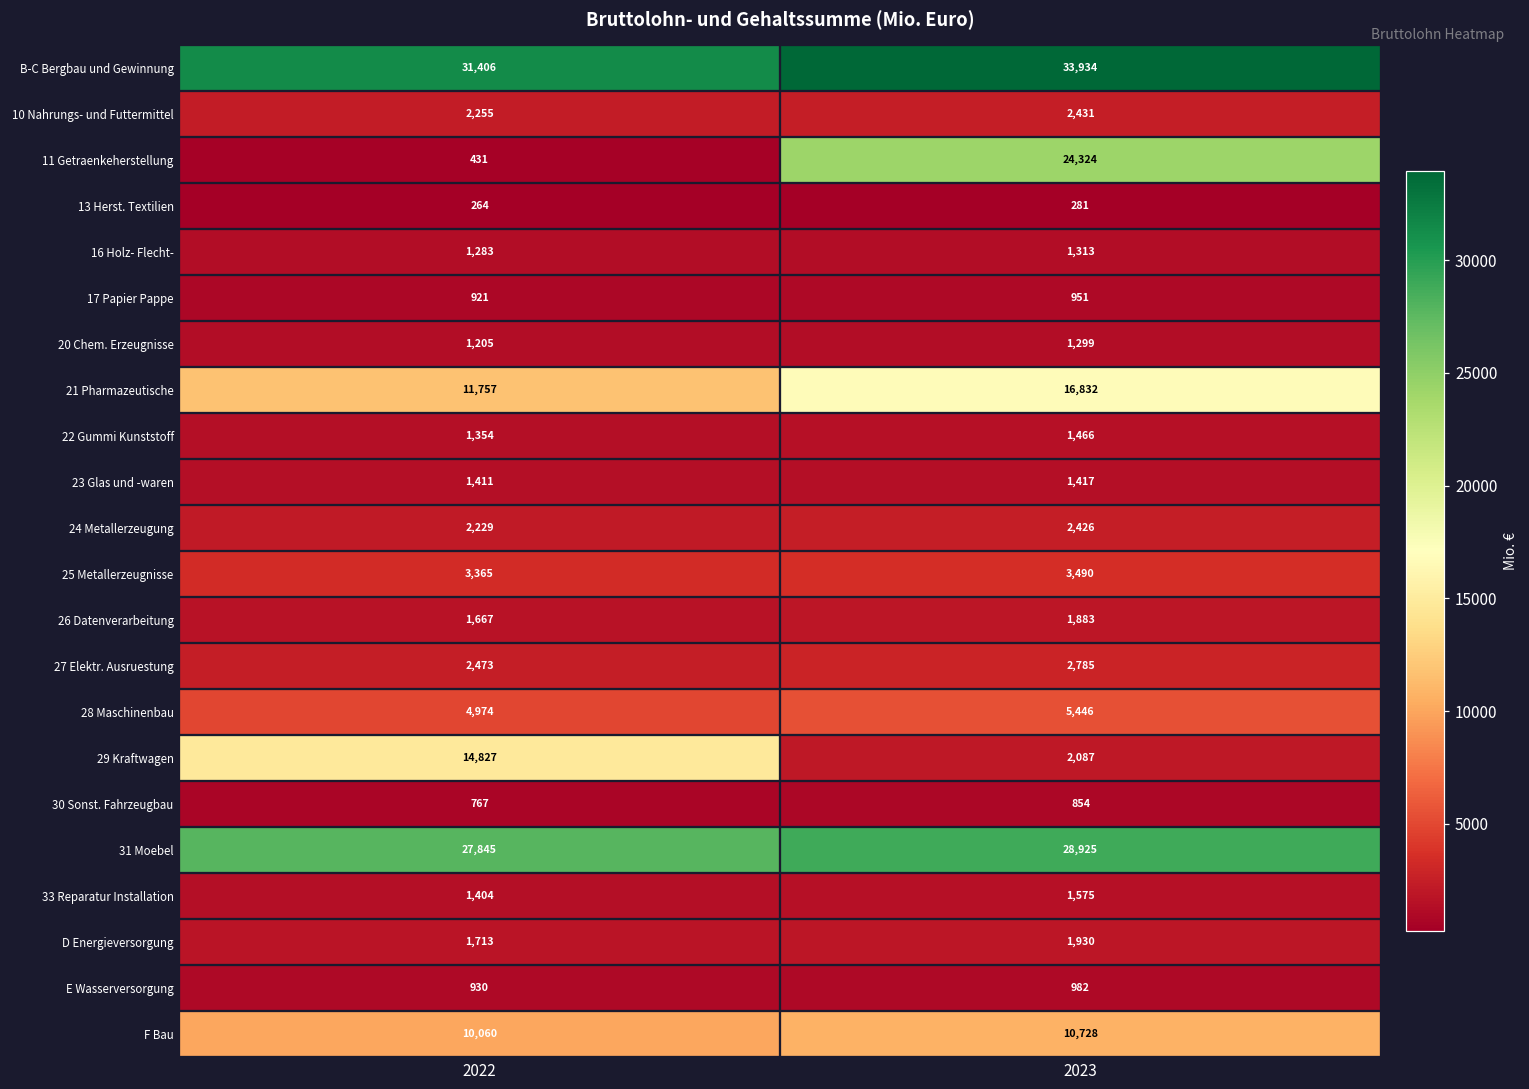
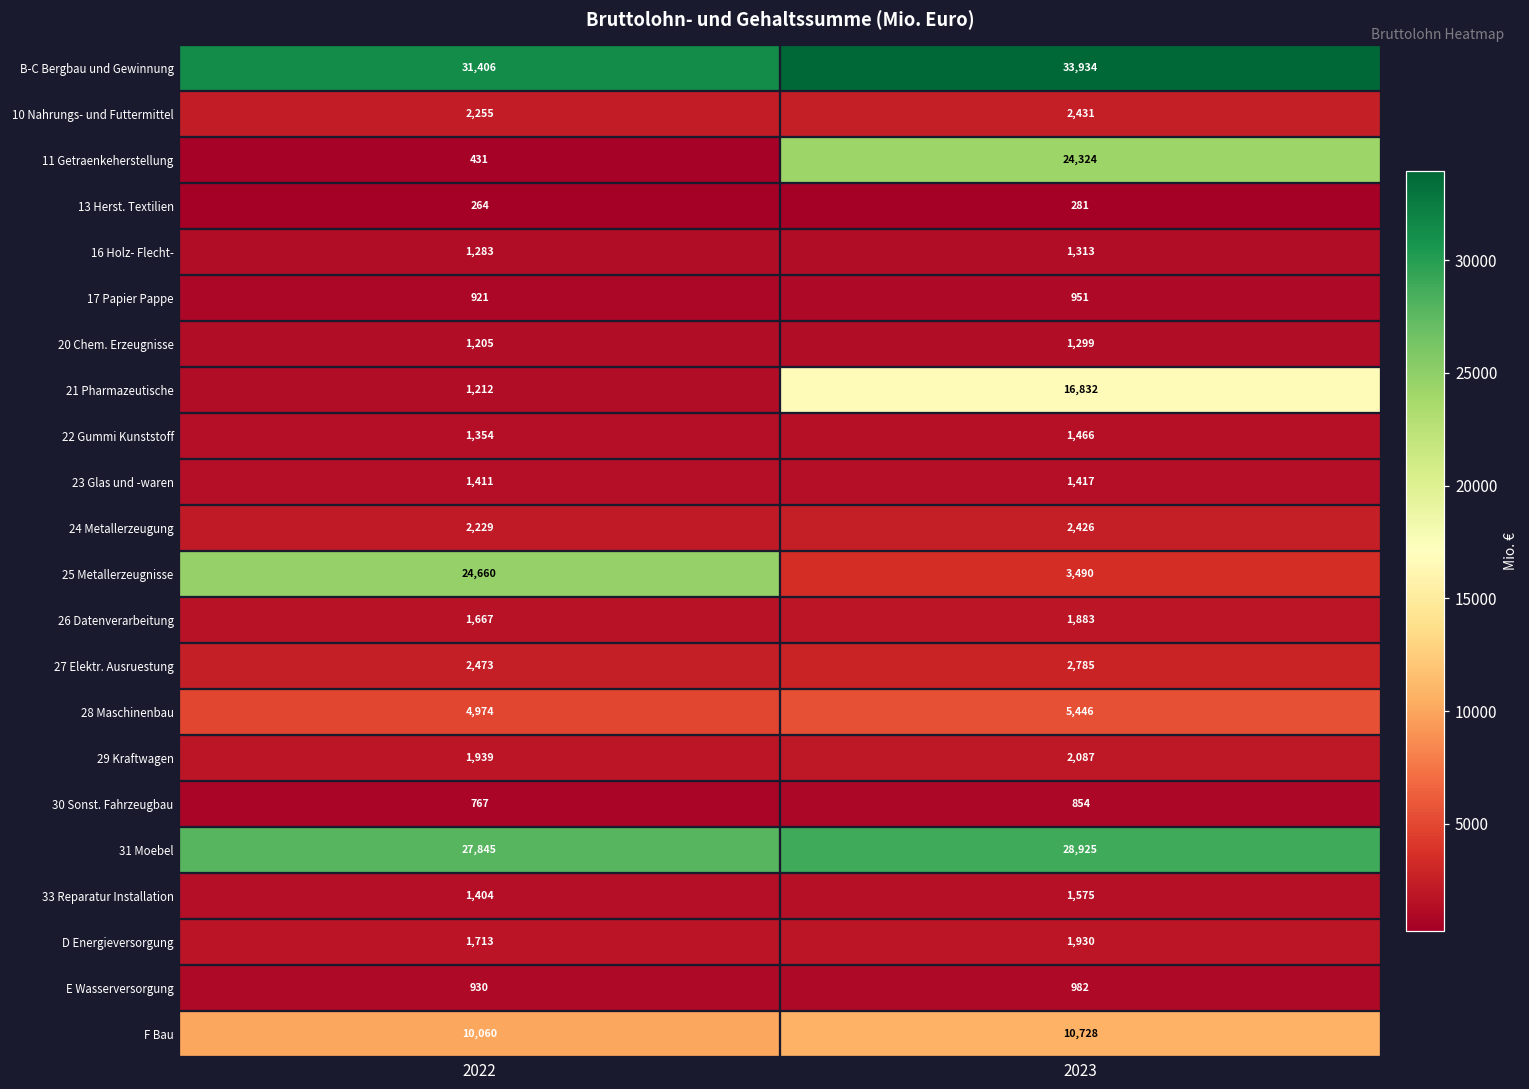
21 Pharmazeutische, 2022: 11,757 -> 1,212
25 Metallerzeugnisse, 2022: 3,365 -> 24,660
29 Kraftwagen, 2022: 14,827 -> 1,939
